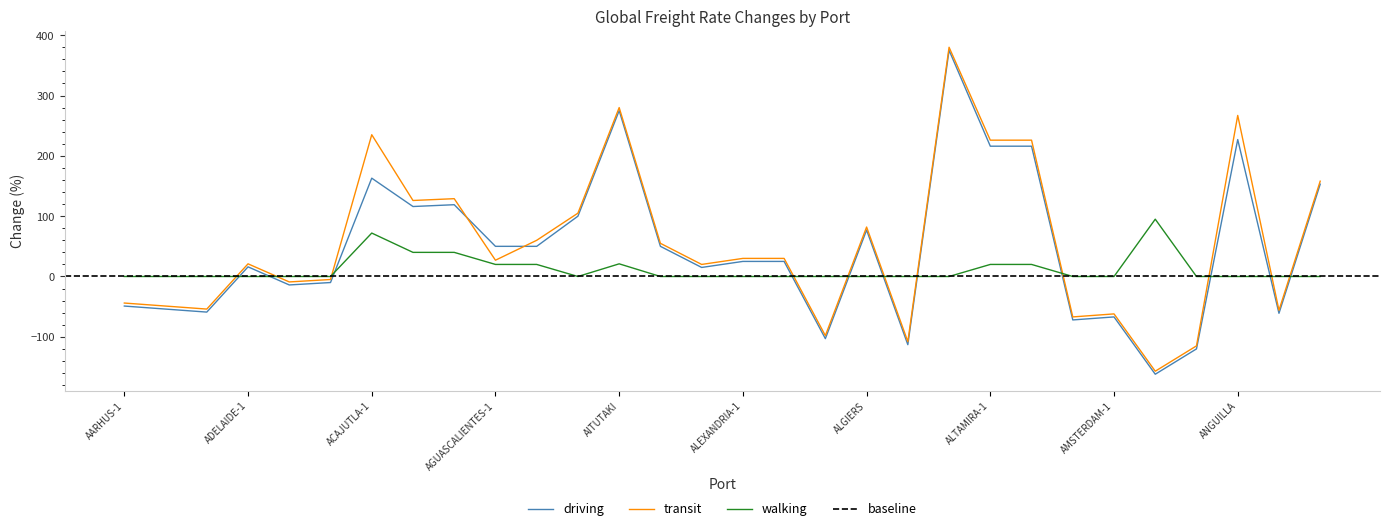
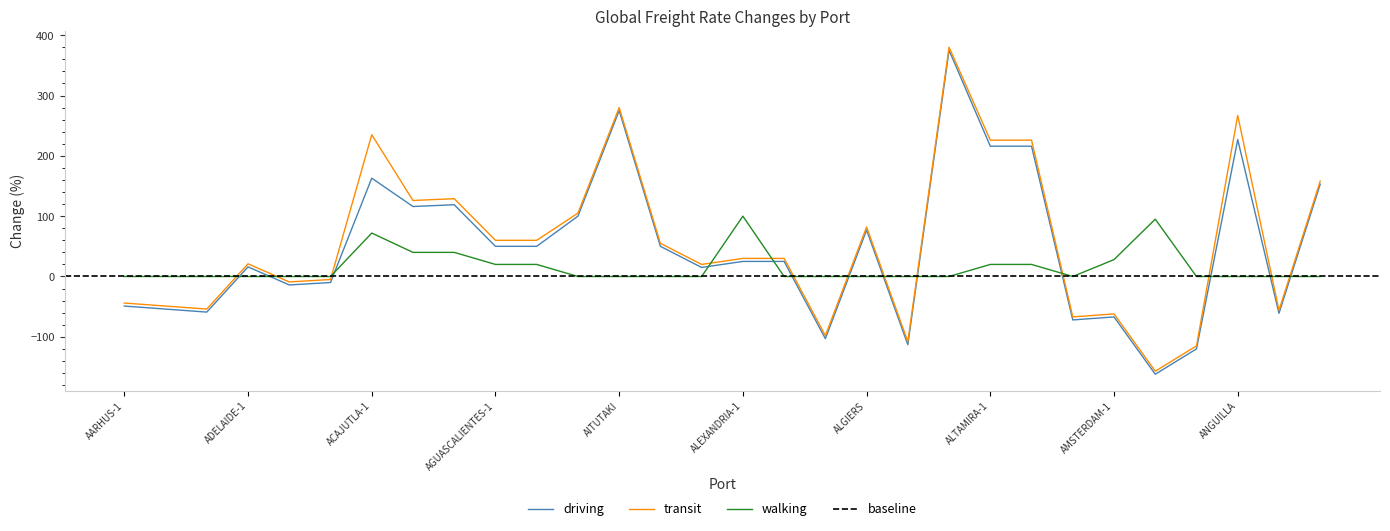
transit, AGUASCALIENTES-1: 30 -> 60
walking, AITUTAKI: 20 -> 0
walking, ALEXANDRIA-1: 0 -> 100
walking, AMSTERDAM-1: 0 -> 30
